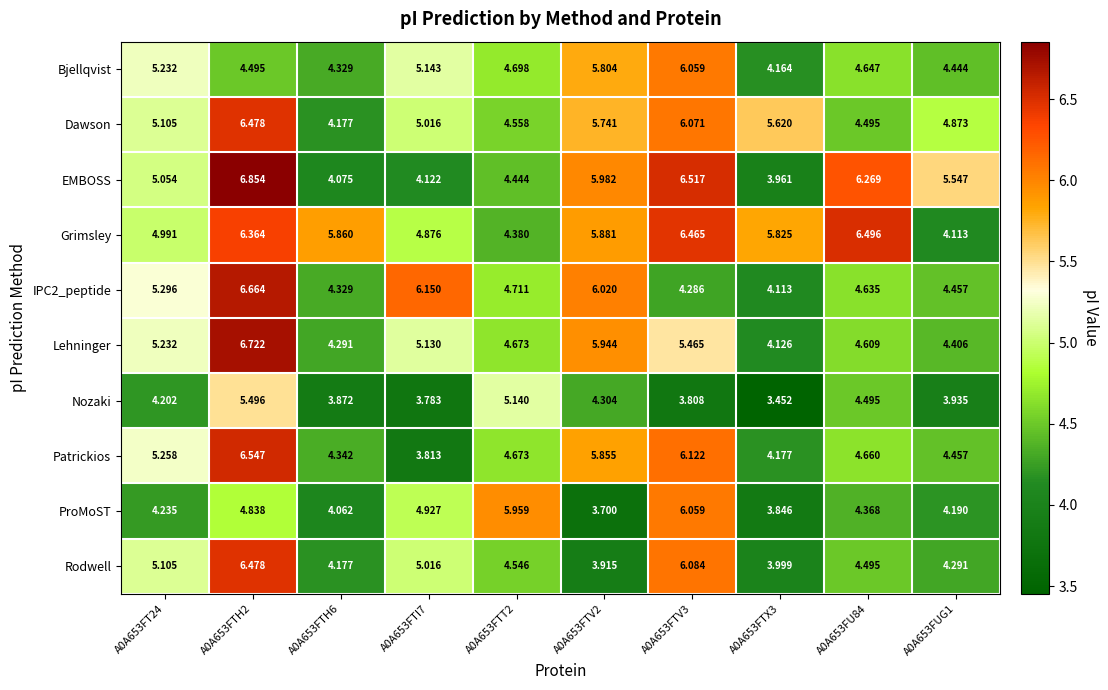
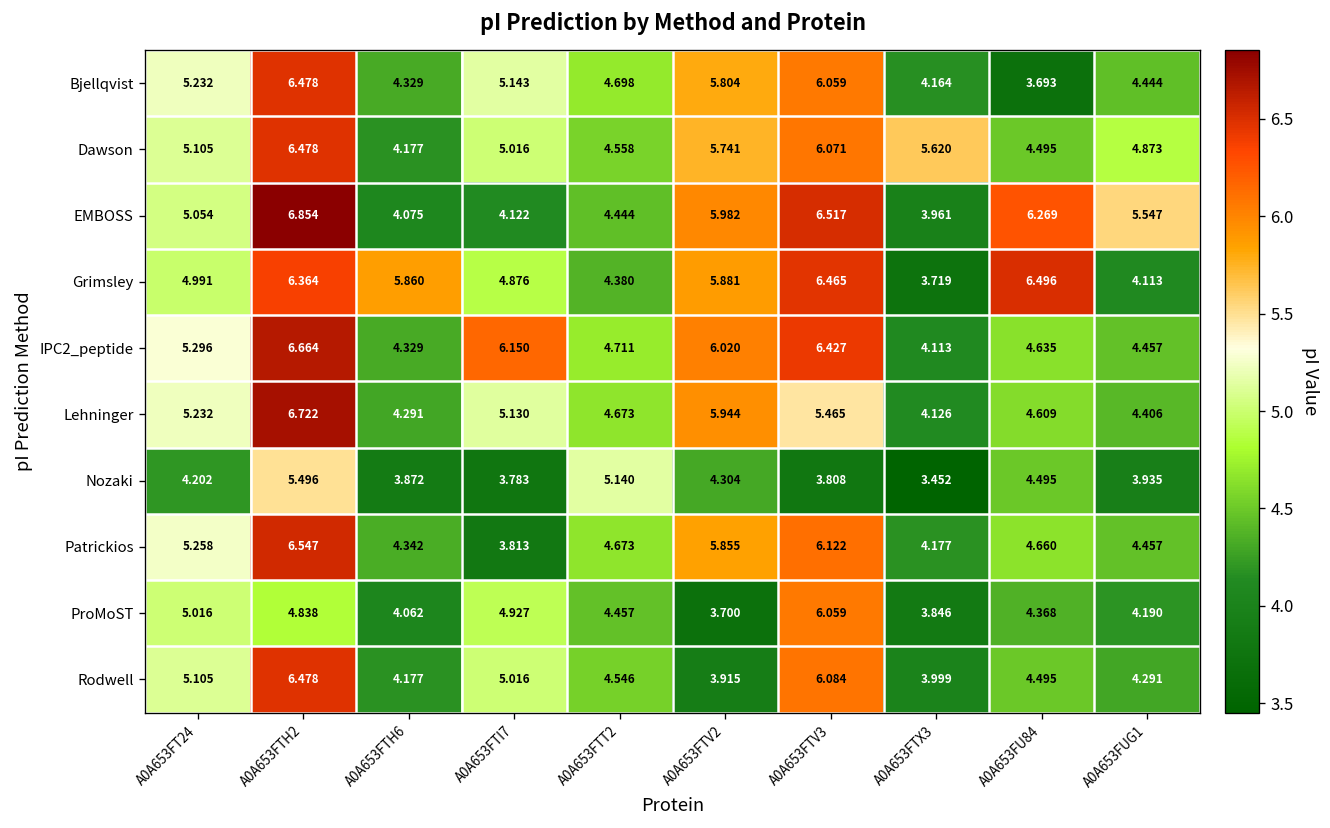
Bjellqvist, A0A653FTH2: 4.495 -> 6.478
Bjellqvist, A0A653FU84: 4.647 -> 3.693
Grimsley, A0A653FTX3: 5.825 -> 3.719
IPC2_peptide, A0A653FTV3: 4.286 -> 6.427
ProMoST, A0A653FT24: 4.235 -> 5.016
ProMoST, A0A653FTT2: 5.959 -> 4.457
